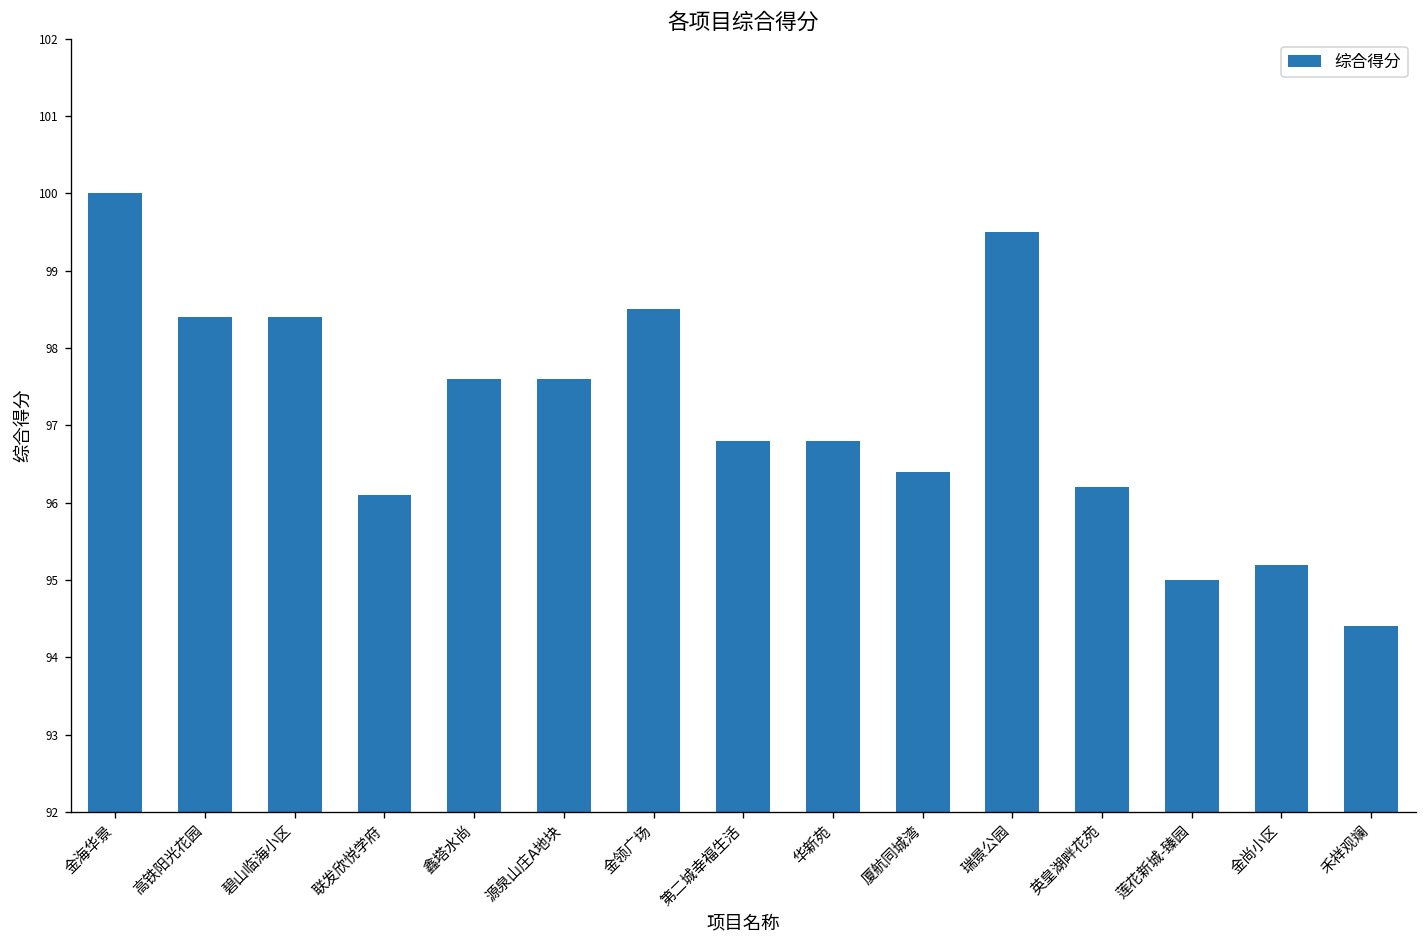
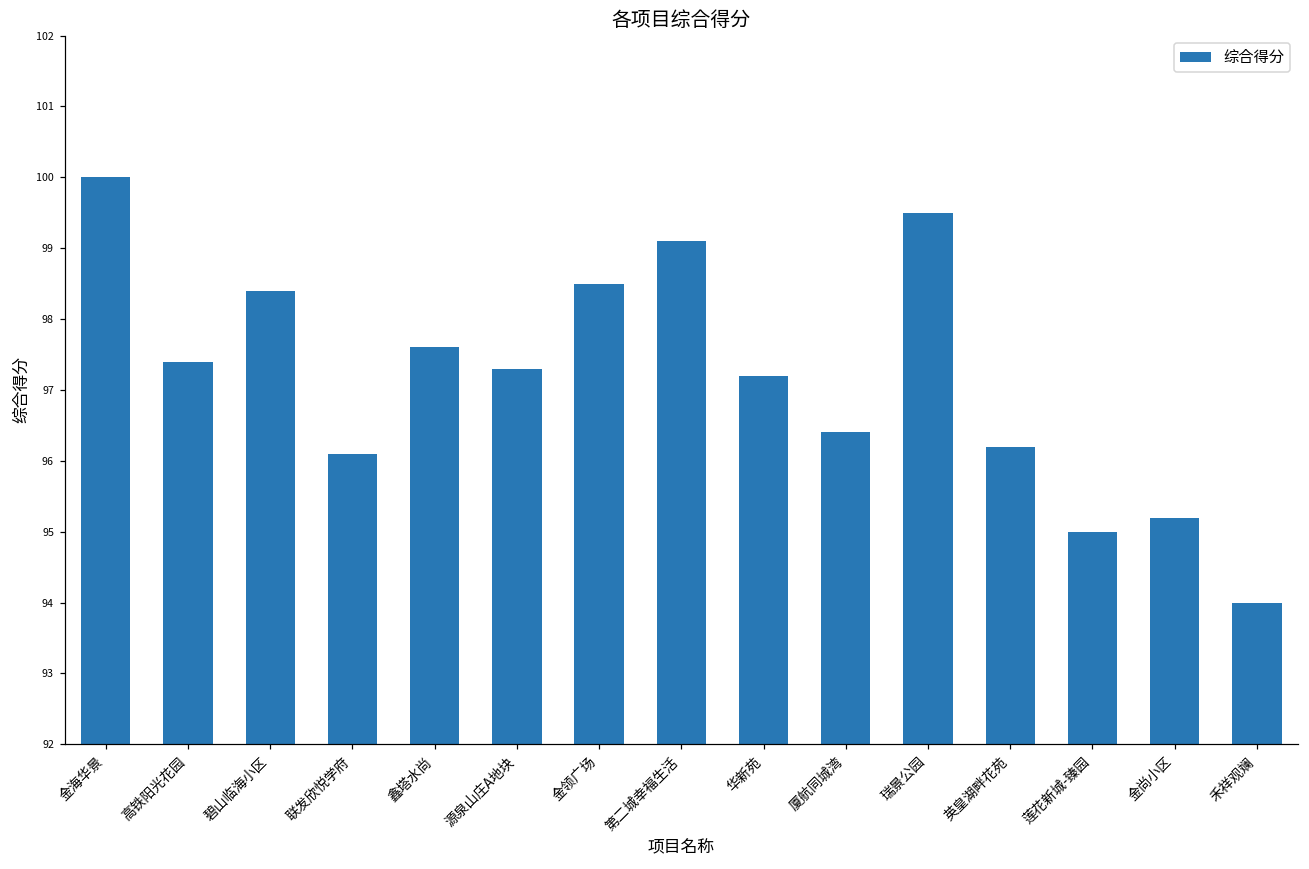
高铁阳光花园: 98.4 -> 97.4
源泉山庄A地块: 97.6 -> 97.3
第二城幸福生活: 96.8 -> 99.1
华新苑: 96.8 -> 97.2
禾祥观斓: 94.4 -> 94.0
